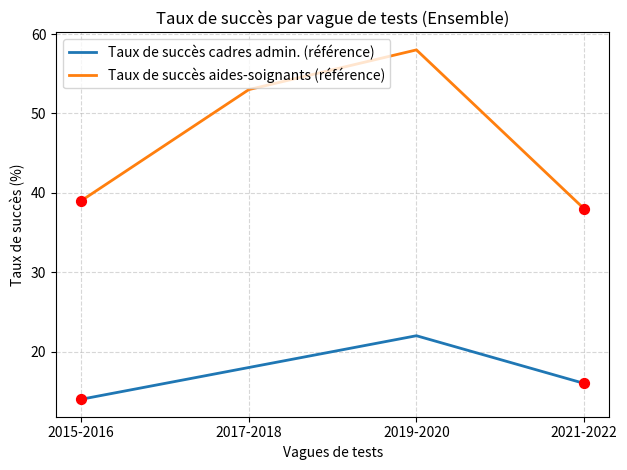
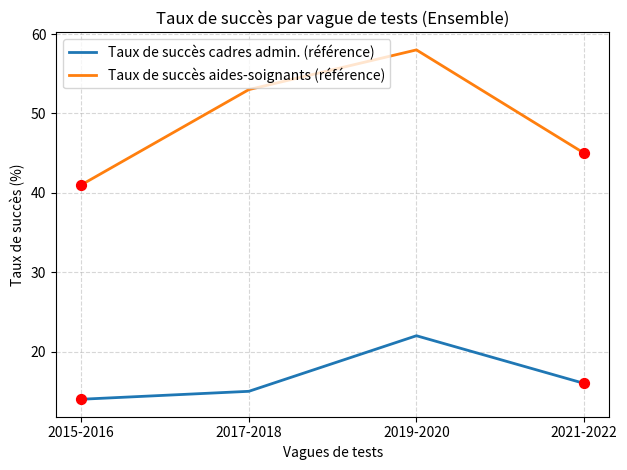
Taux de succès aides-soignants (référence), 2015-2016: 39 -> 41
Taux de succès cadres admin. (référence), 2017-2018: 18 -> 15
Taux de succès aides-soignants (référence), 2021-2022: 38 -> 45
